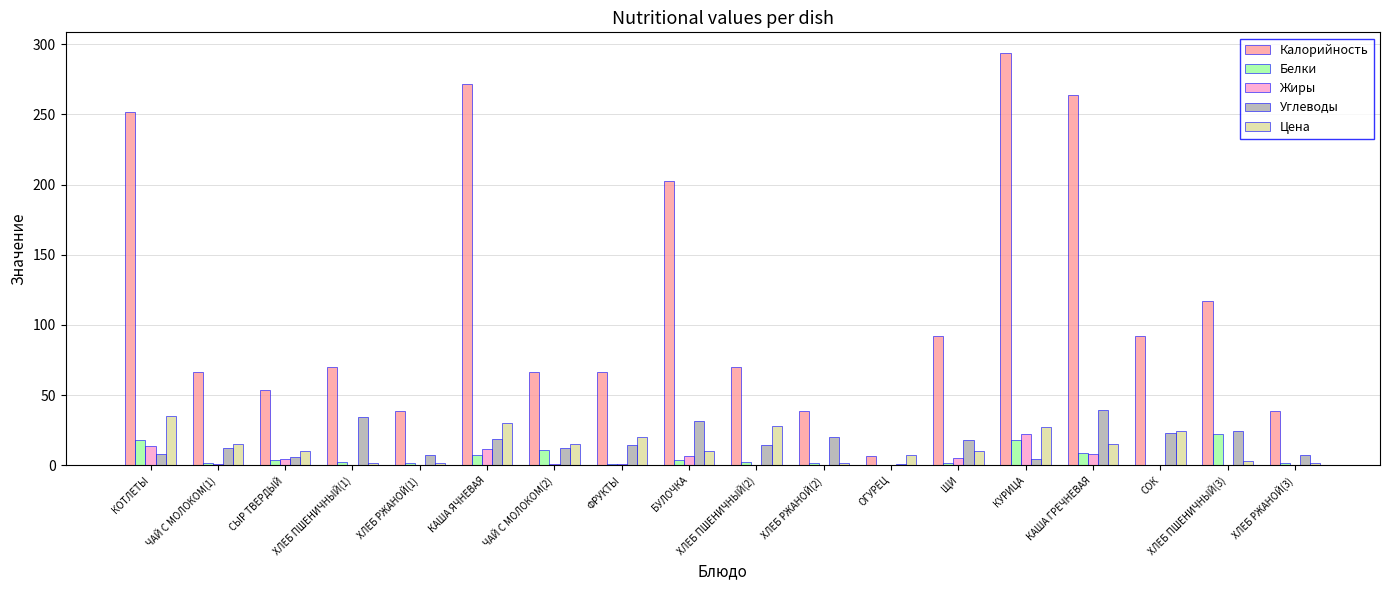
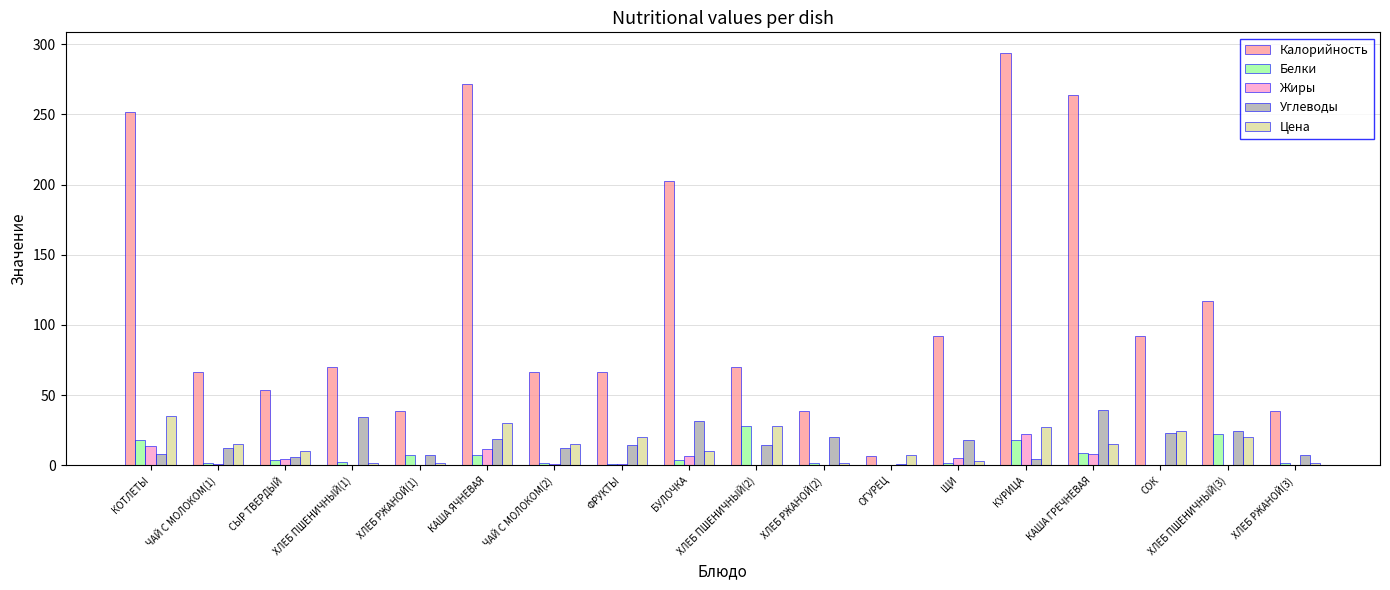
Белки, ХЛЕБ РЖАНОЙ(1): 2 -> 7
Белки, ЧАЙ С МОЛОКОМ(2): 11 -> 1
Белки, ХЛЕБ ПШЕНИЧНЫЙ(2): 2 -> 28
Цена, ЩИ: 10 -> 3
Цена, ХЛЕБ ПШЕНИЧНЫЙ(3): 3 -> 21
